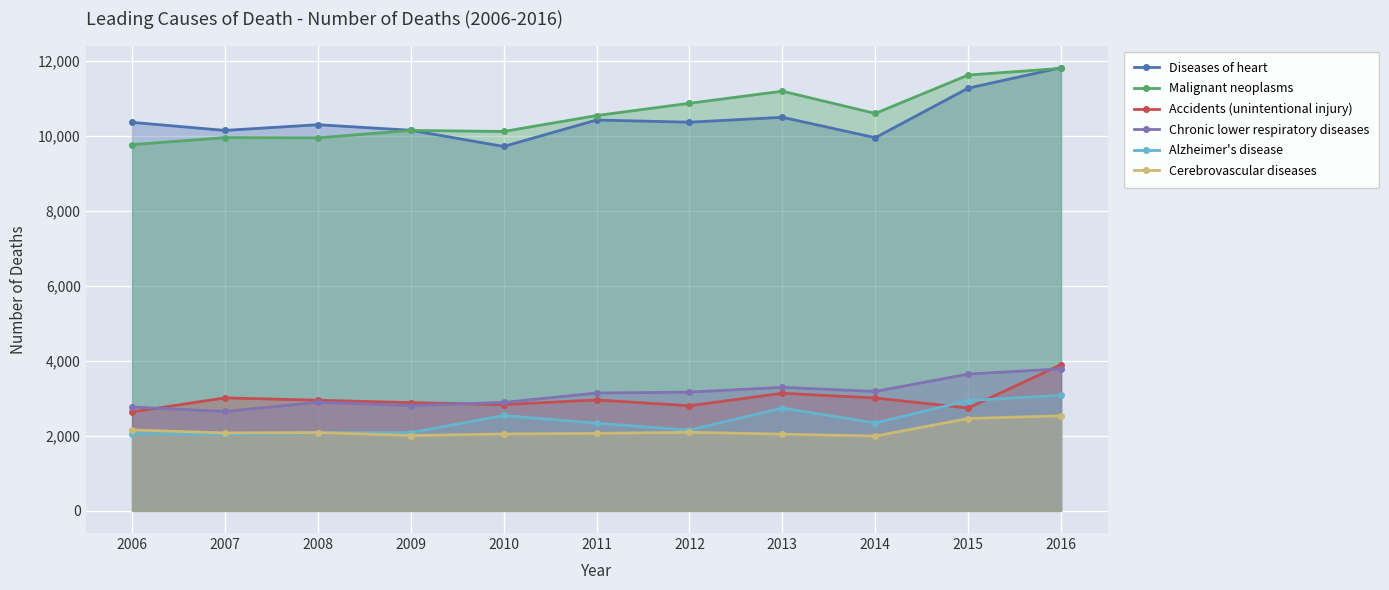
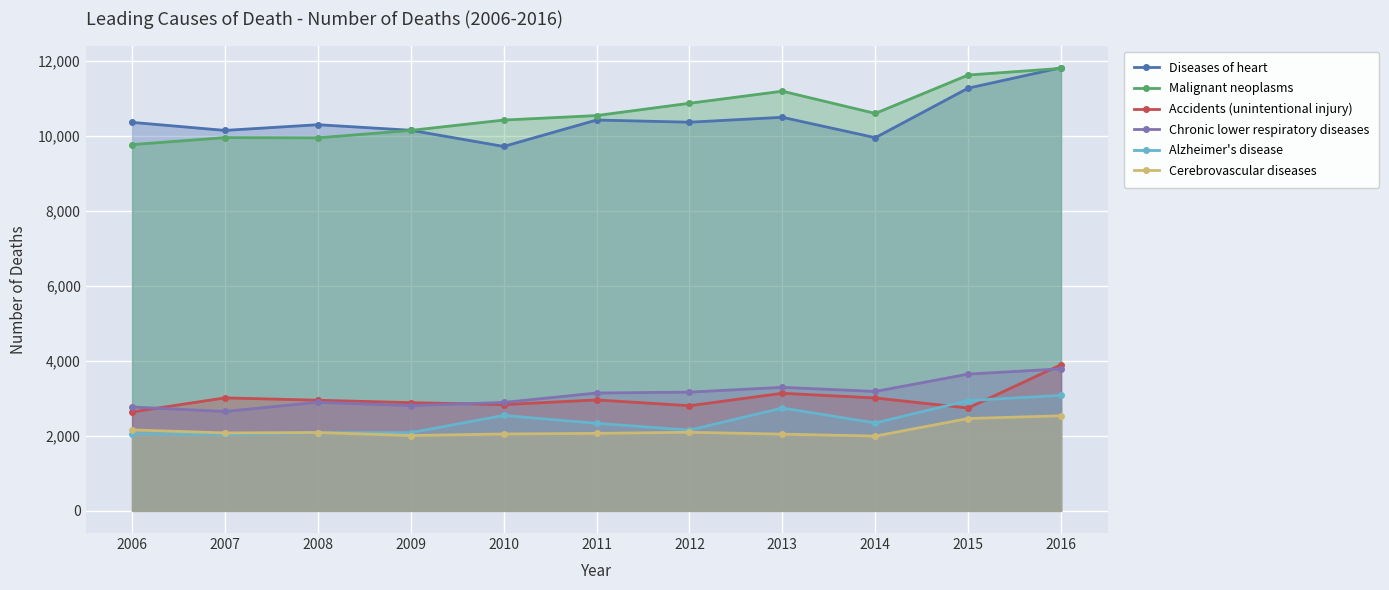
Malignant neoplasms, 2010: 10,100 -> 10,400
